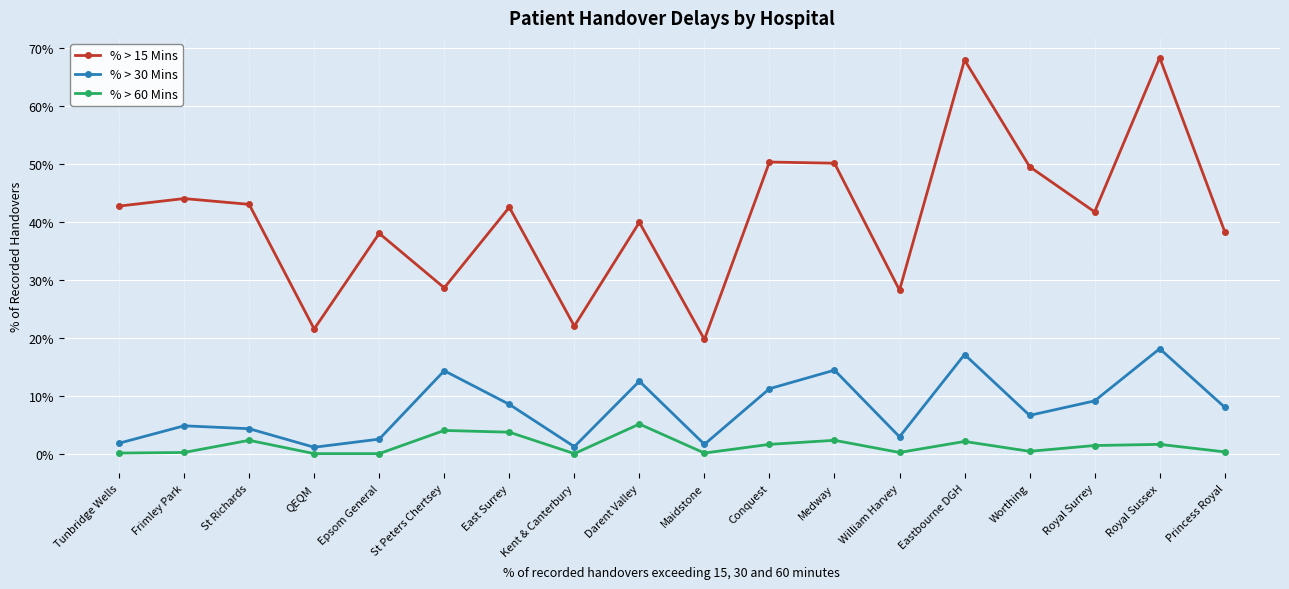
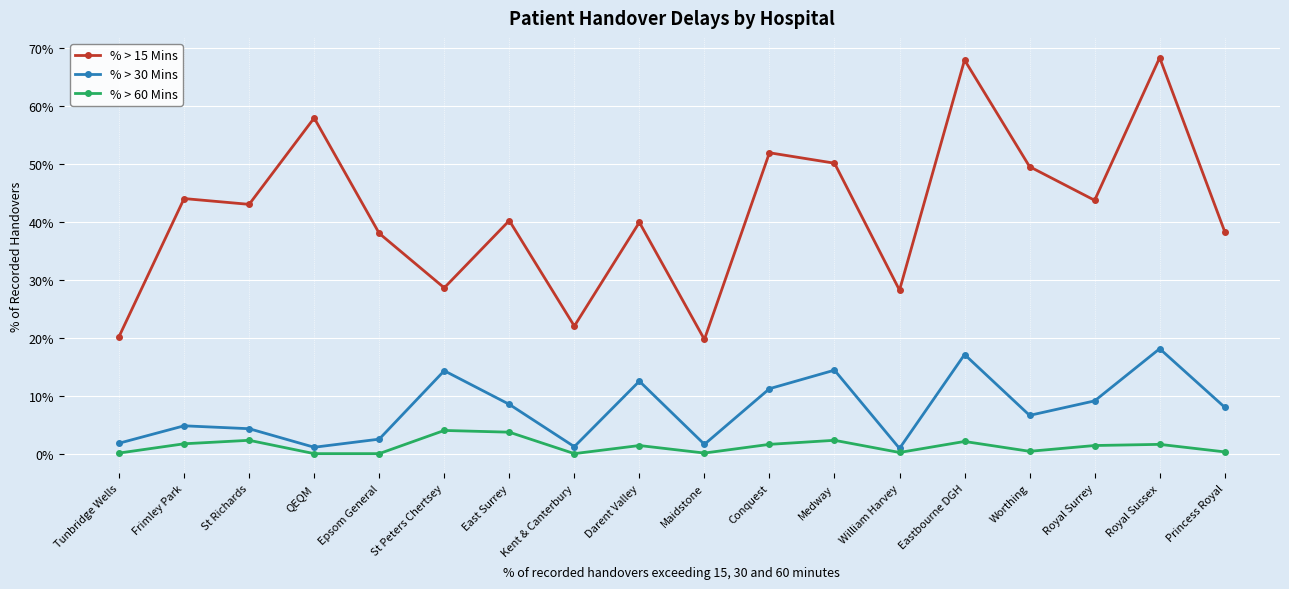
% > 15 Mins, Tunbridge Wells: 43% -> 20%
% > 60 Mins, Frimley Park: 0% -> 2%
% > 15 Mins, QEQM: 22% -> 58%
% > 15 Mins, East Surrey: 43% -> 40%
% > 60 Mins, Darent Valley: 5% -> 2%
% > 15 Mins, Conquest: 50% -> 52%
% > 30 Mins, William Harvey: 3% -> 1%
% > 15 Mins, Royal Surrey: 42% -> 44%
